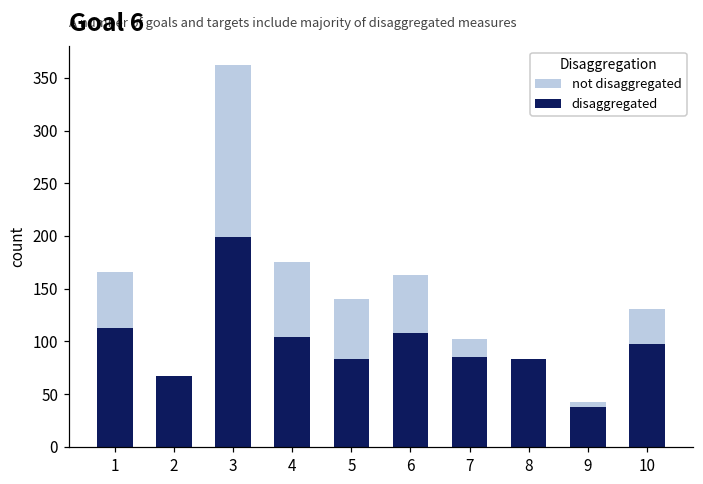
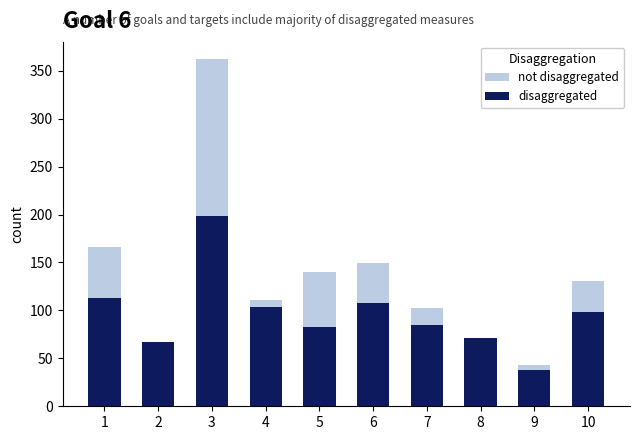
not disaggregated, 4: 180 -> 110
not disaggregated, 6: 160 -> 150
disaggregated, 8: 80 -> 70
